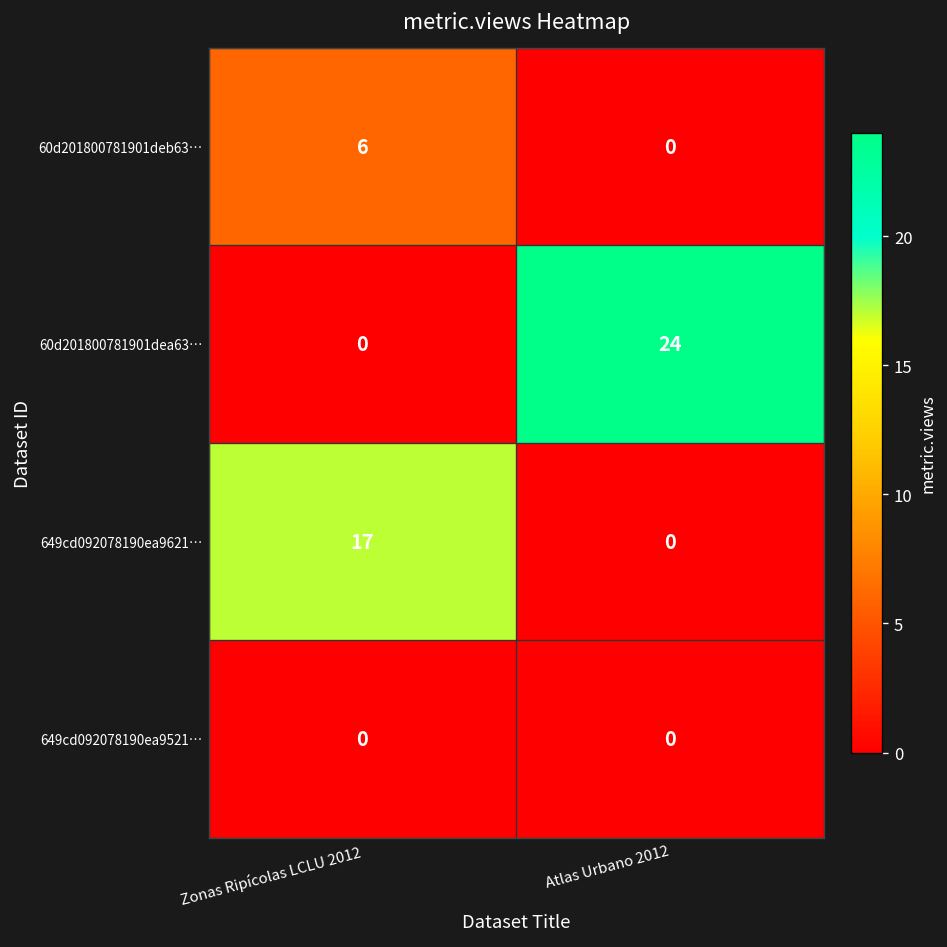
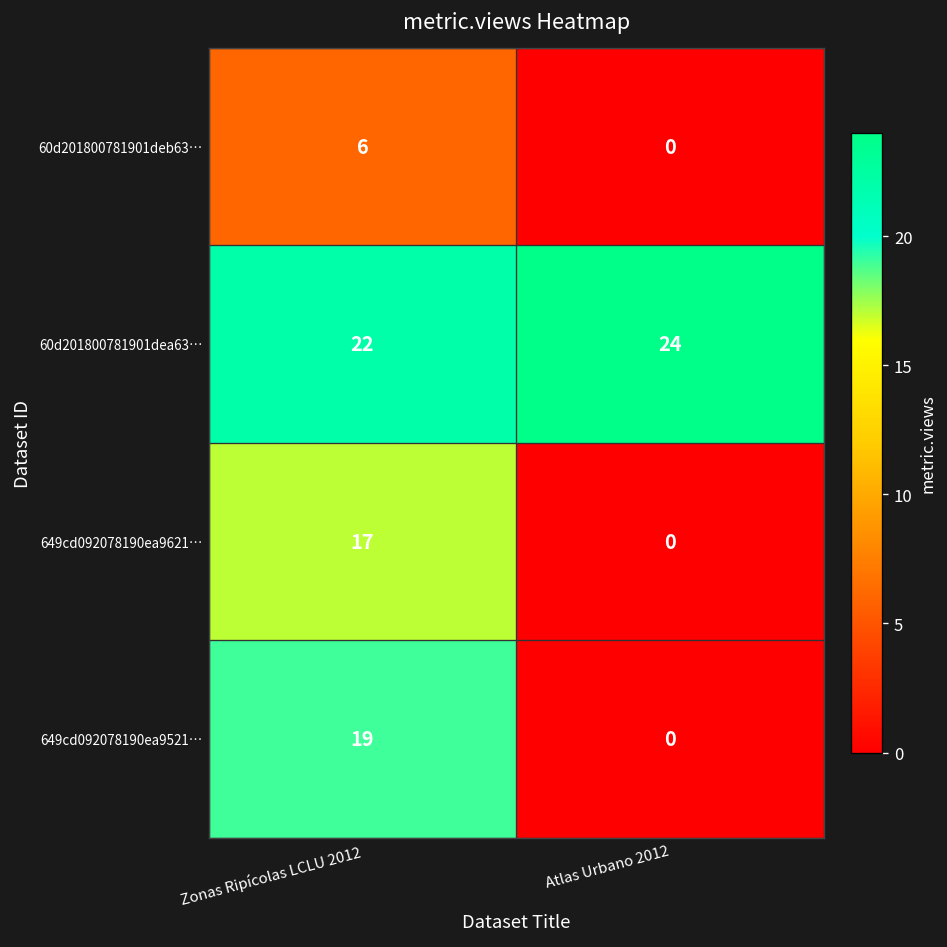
60d201800781901dea63…, Zonas Ripícolas LCLU 2012: 0 -> 22
649cd092078190ea9521…, Zonas Ripícolas LCLU 2012: 0 -> 19
